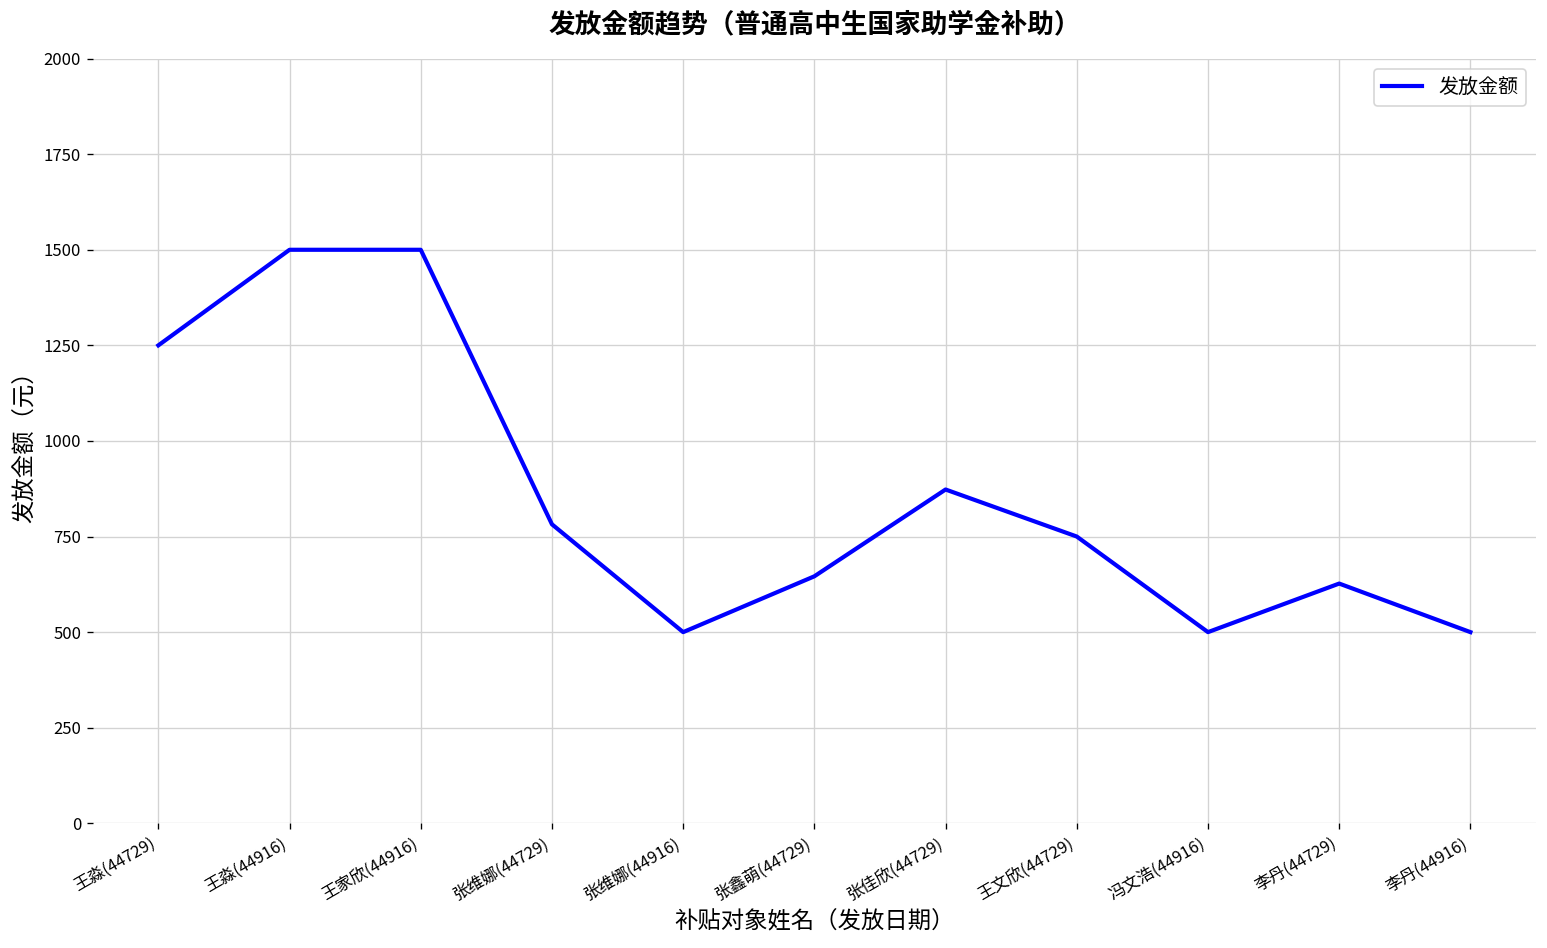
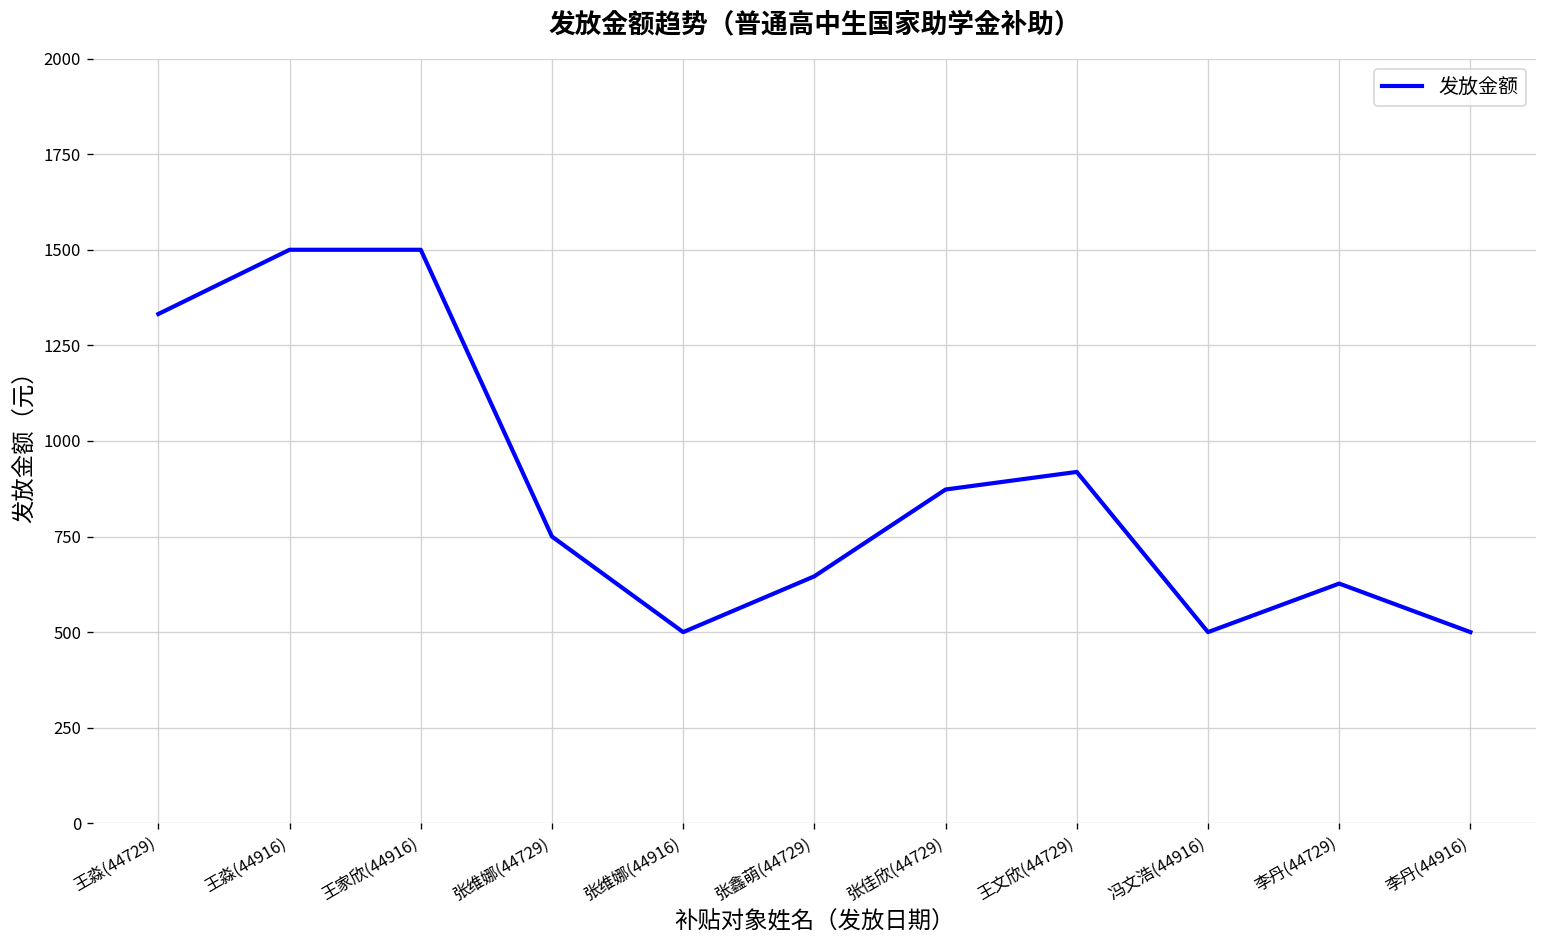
王淼(44729): 1250 -> 1330
张维娜(44729): 780 -> 750
王文欣(44729): 750 -> 920
